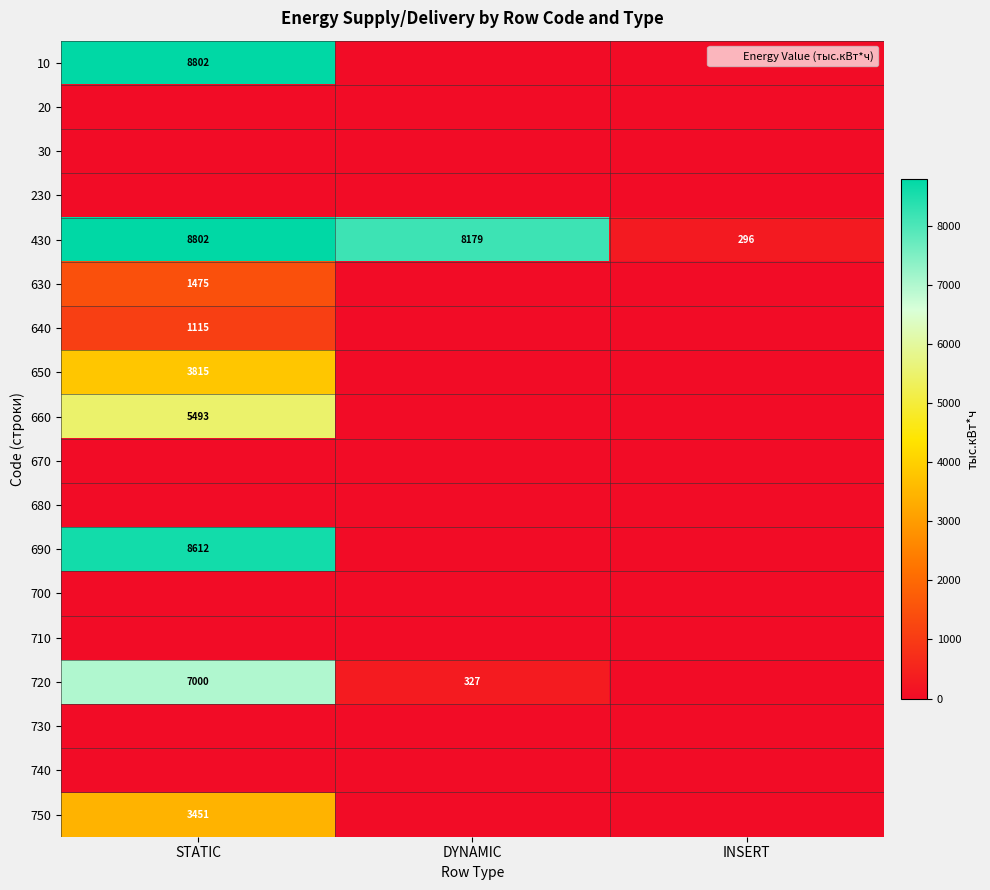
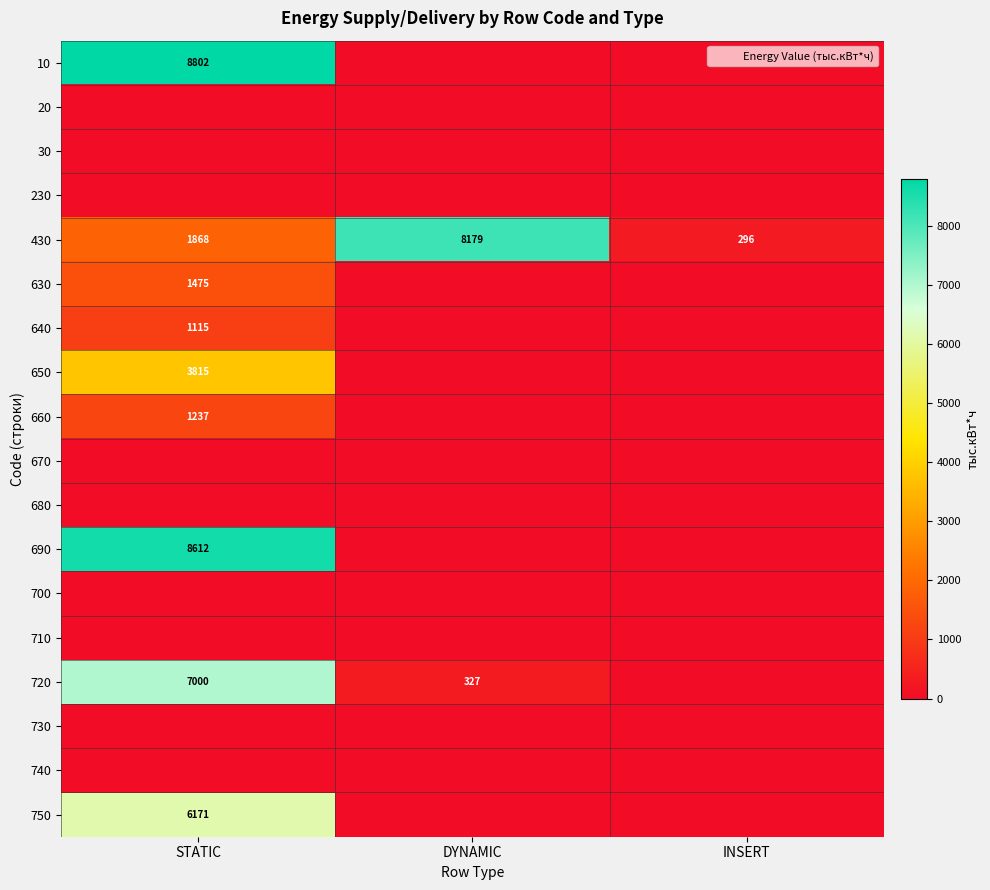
430, STATIC: 8802 -> 1868
660, STATIC: 5493 -> 1237
750, STATIC: 3451 -> 6171
